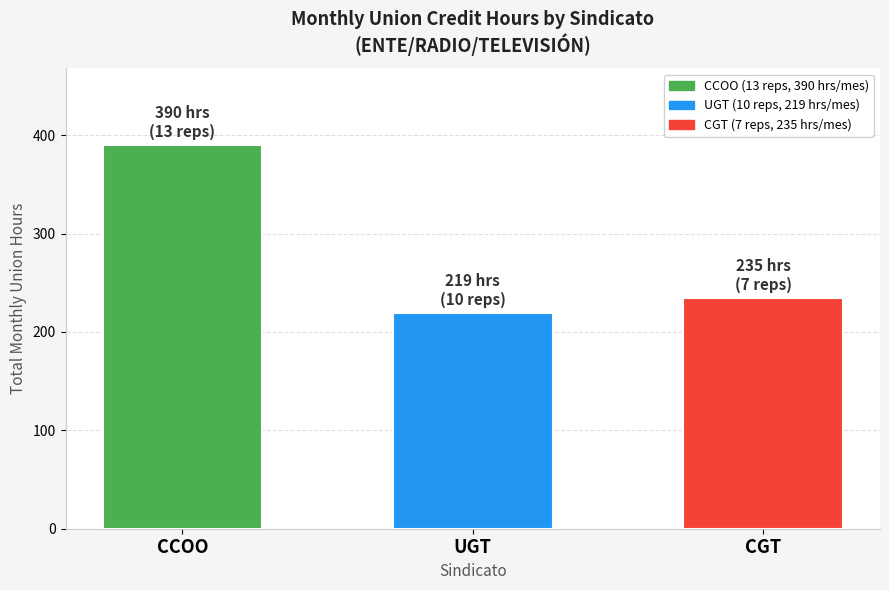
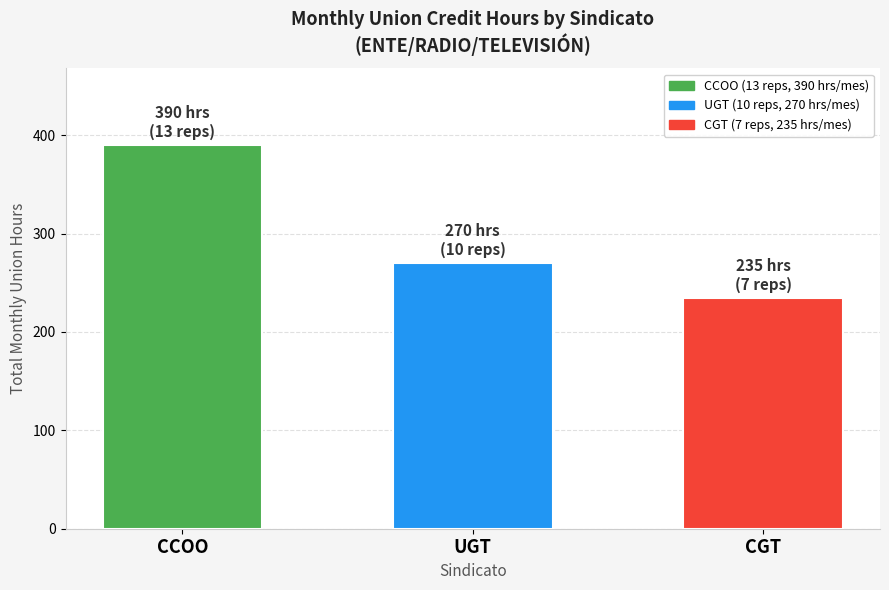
UGT: 219 -> 270
